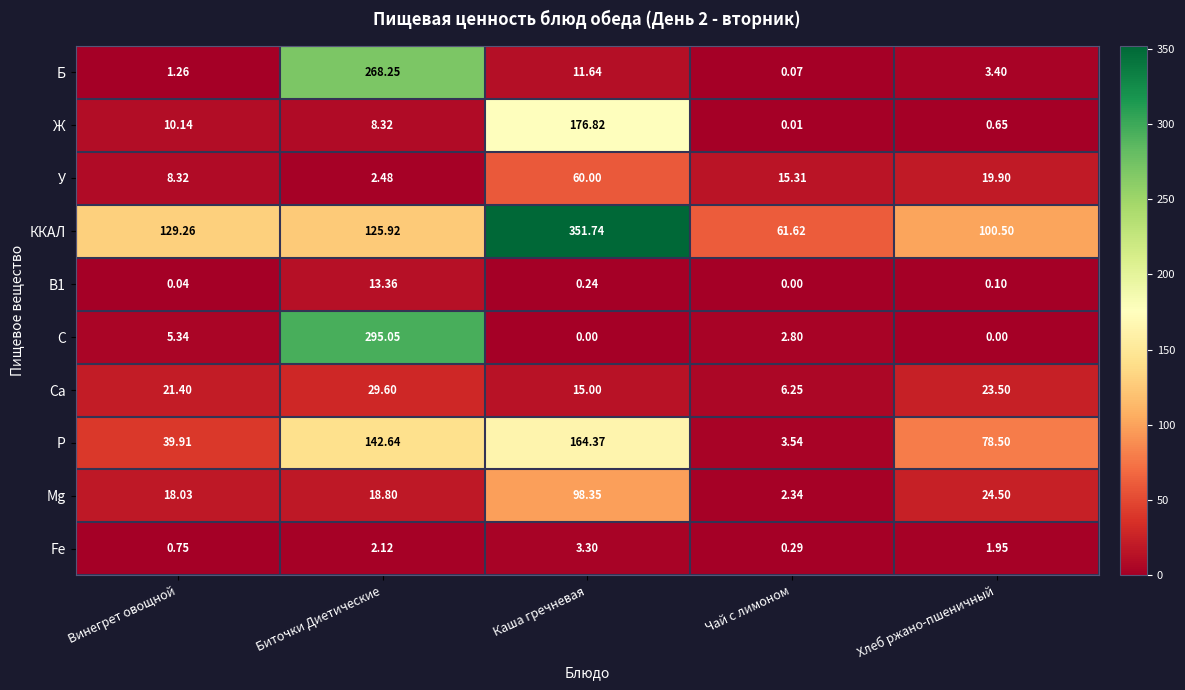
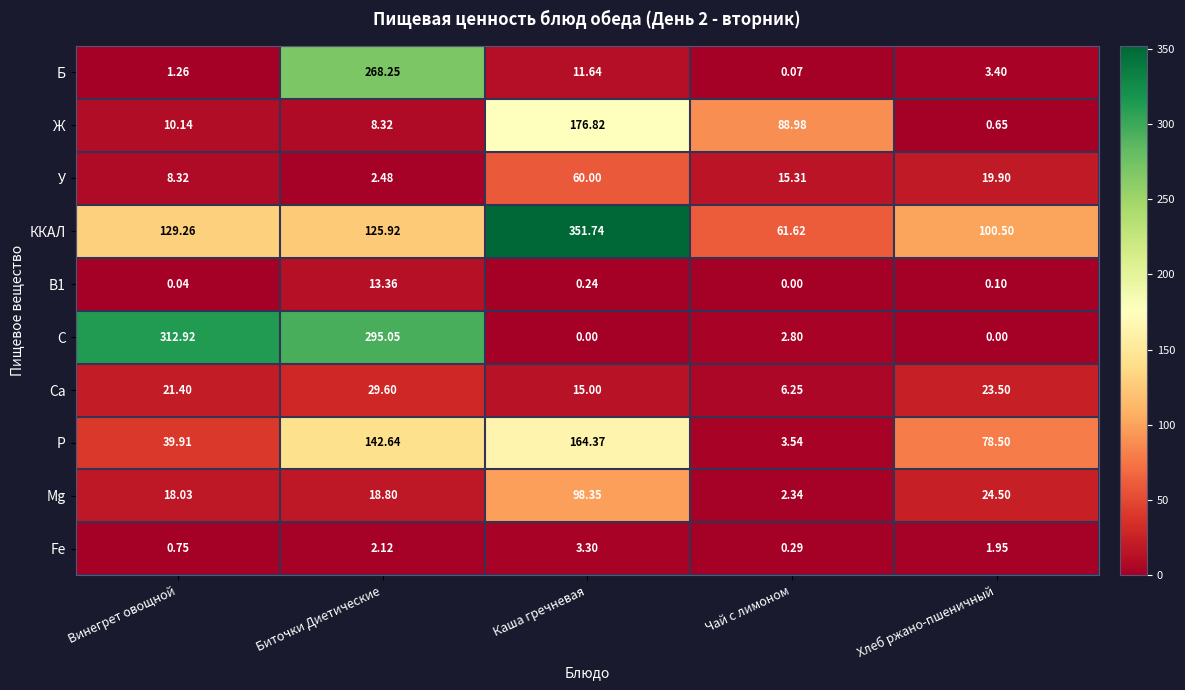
Ж, Чай с лимоном: 0.01 -> 88.98
С, Винегрет овощной: 5.34 -> 312.92
